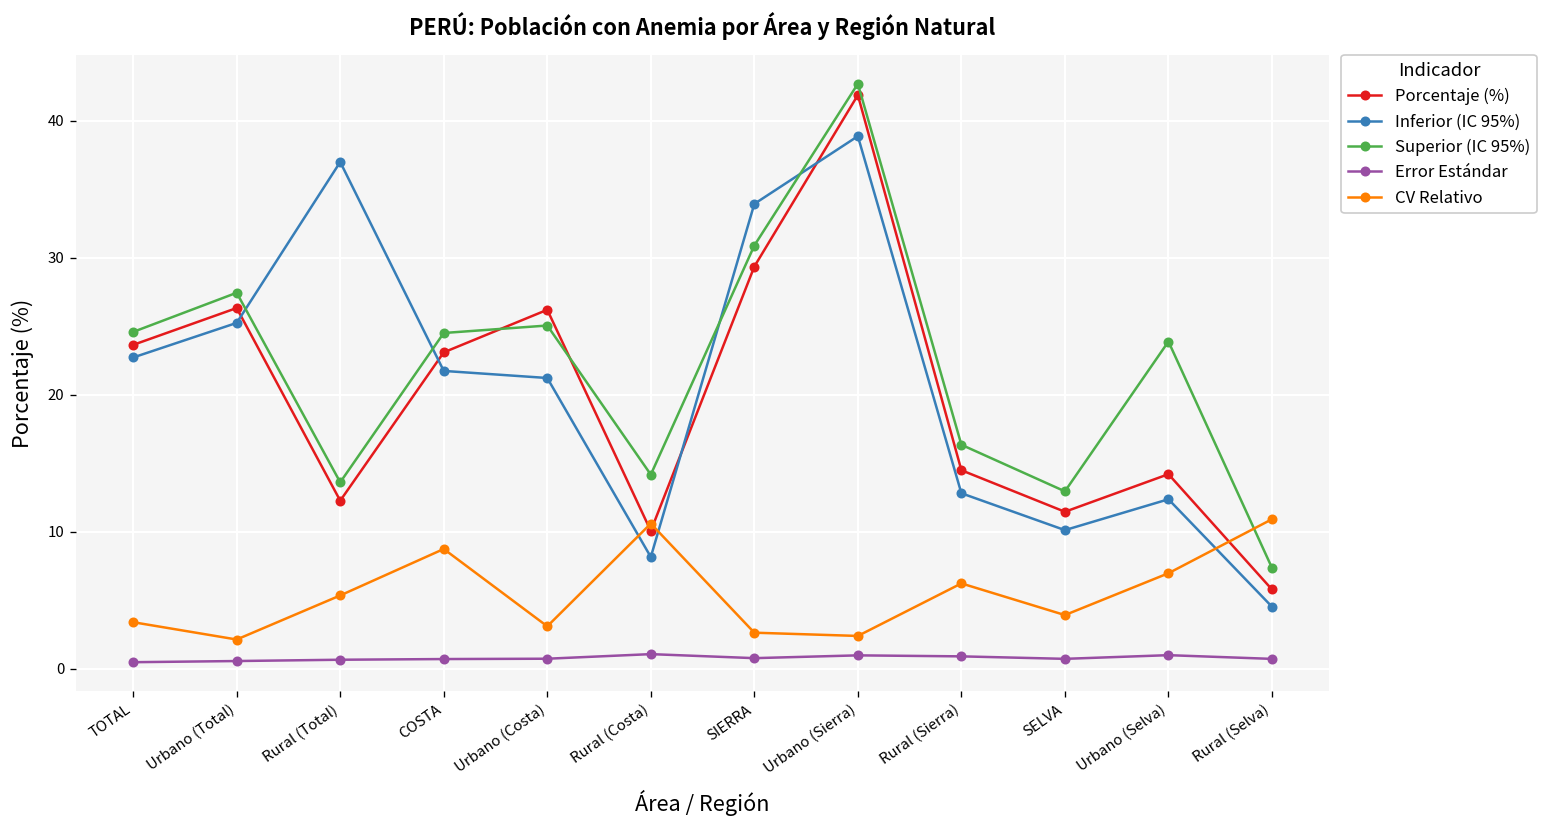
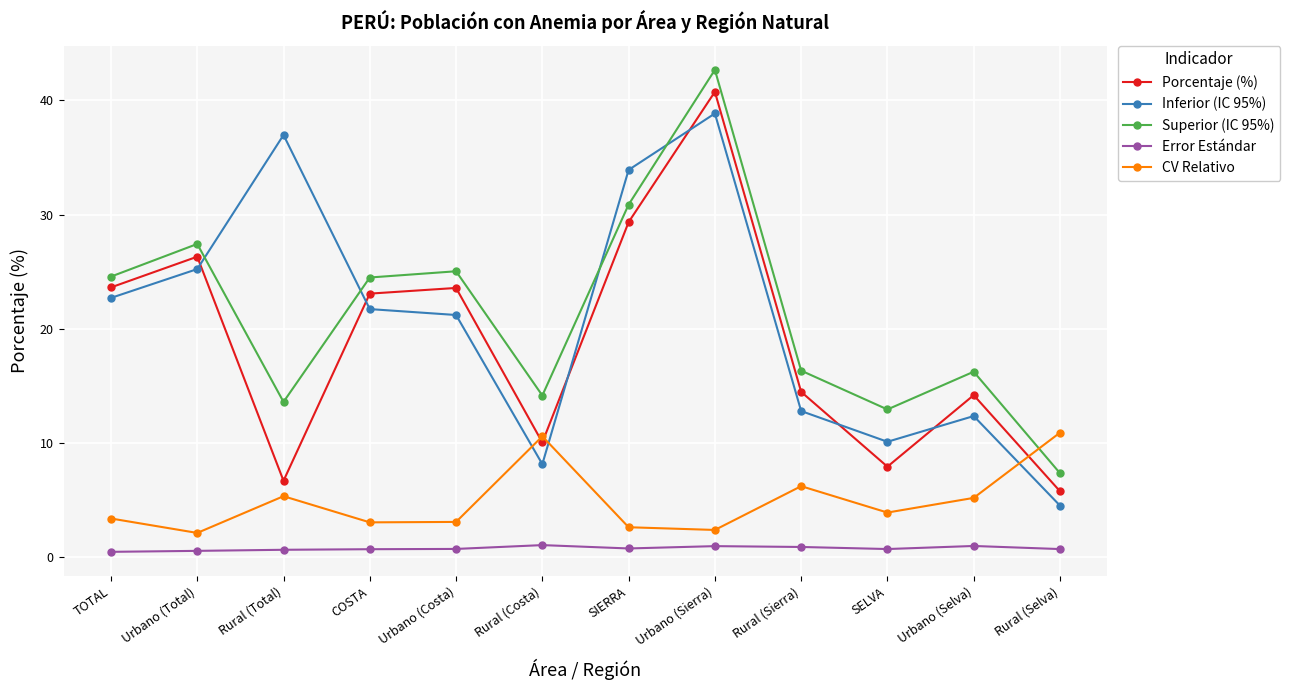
Porcentaje (%), Rural (Total): 12.3 -> 6.7
CV Relativo, COSTA: 8.7 -> 3.1
Porcentaje (%), Urbano (Costa): 26.2 -> 23.6
Porcentaje (%), Urbano (Sierra): 41.9 -> 40.8
Porcentaje (%), SELVA: 11.5 -> 7.9
Superior (IC 95%), Urbano (Selva): 23.9 -> 16.2
CV Relativo, Urbano (Selva): 7.0 -> 5.2
